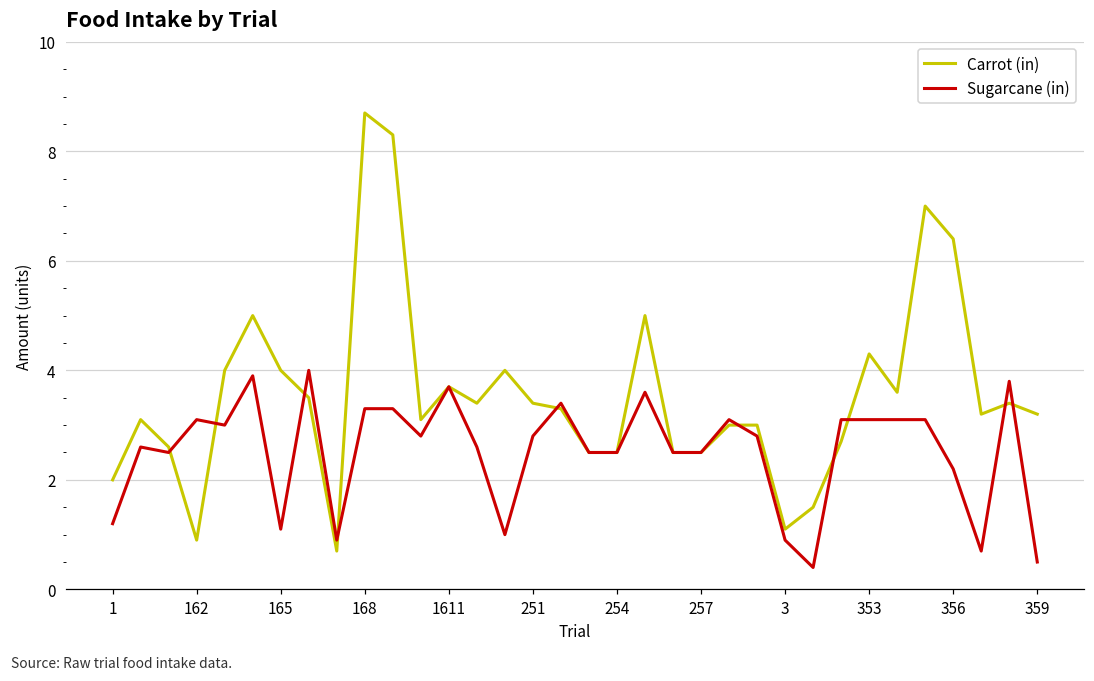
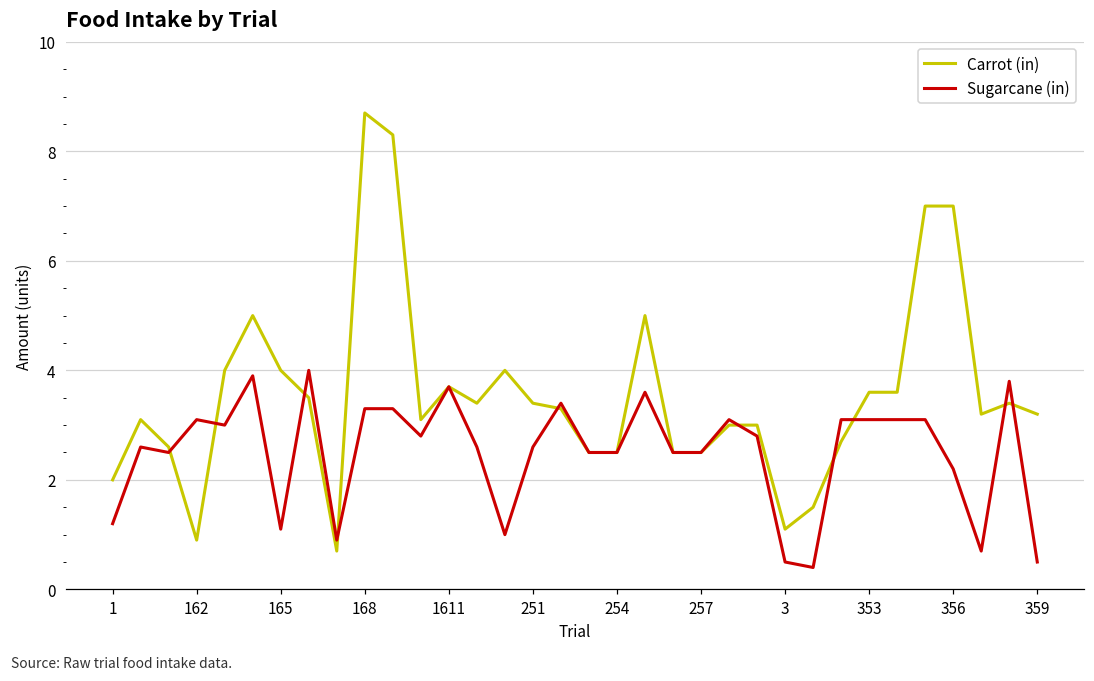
Sugarcane (in), 251: 2.8 -> 2.6
Sugarcane (in), 3: 0.9 -> 0.5
Carrot (in), 353: 4.3 -> 3.6
Carrot (in), 356: 6.4 -> 7.0
